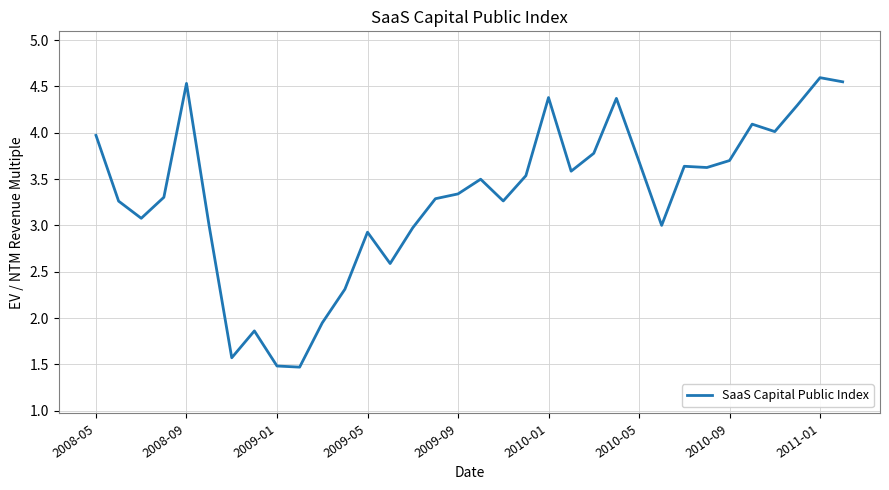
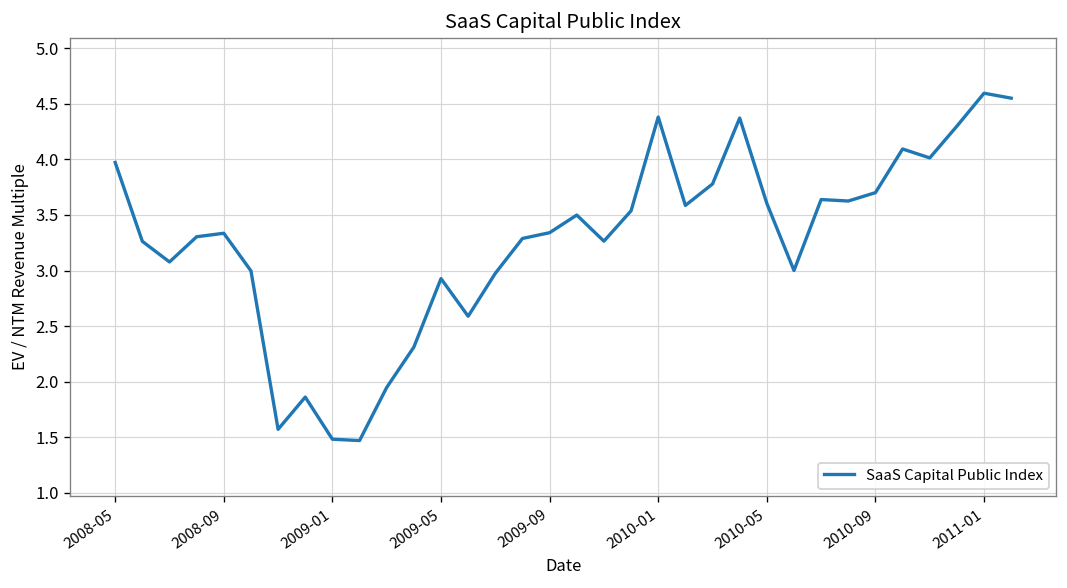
2008-09: 4.5 -> 3.3
2010-05: 3.7 -> 3.6
